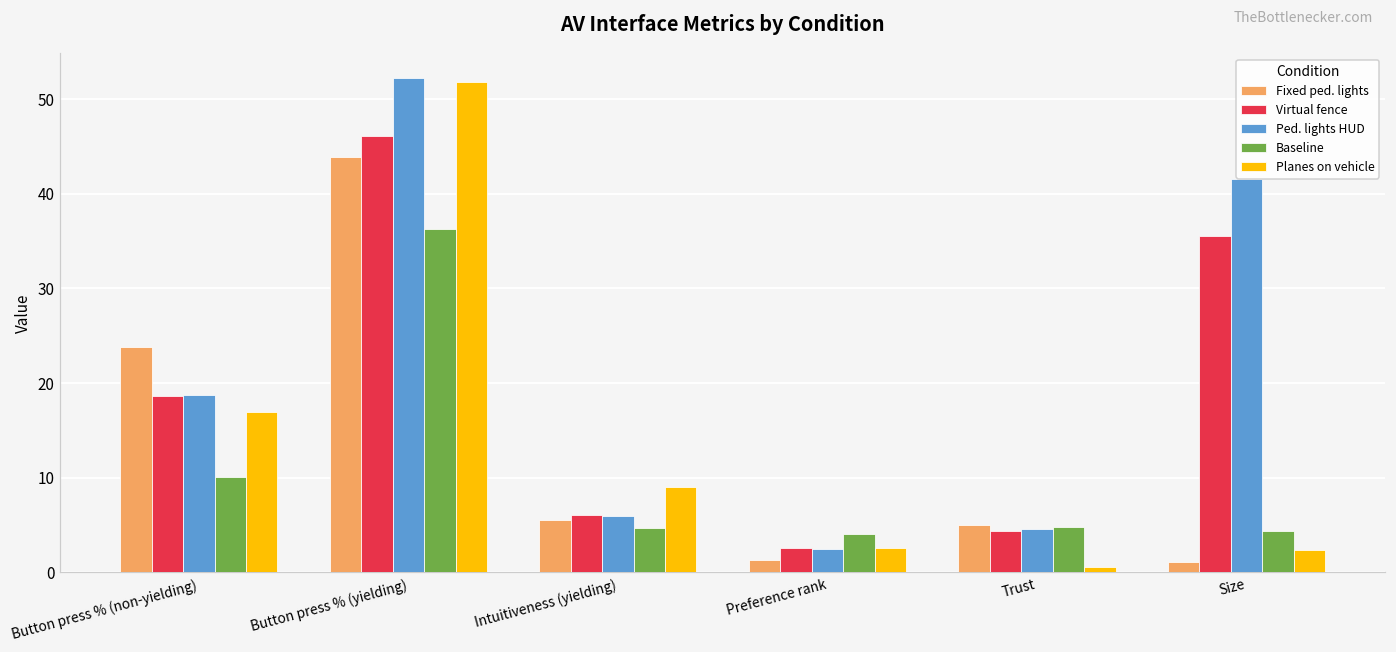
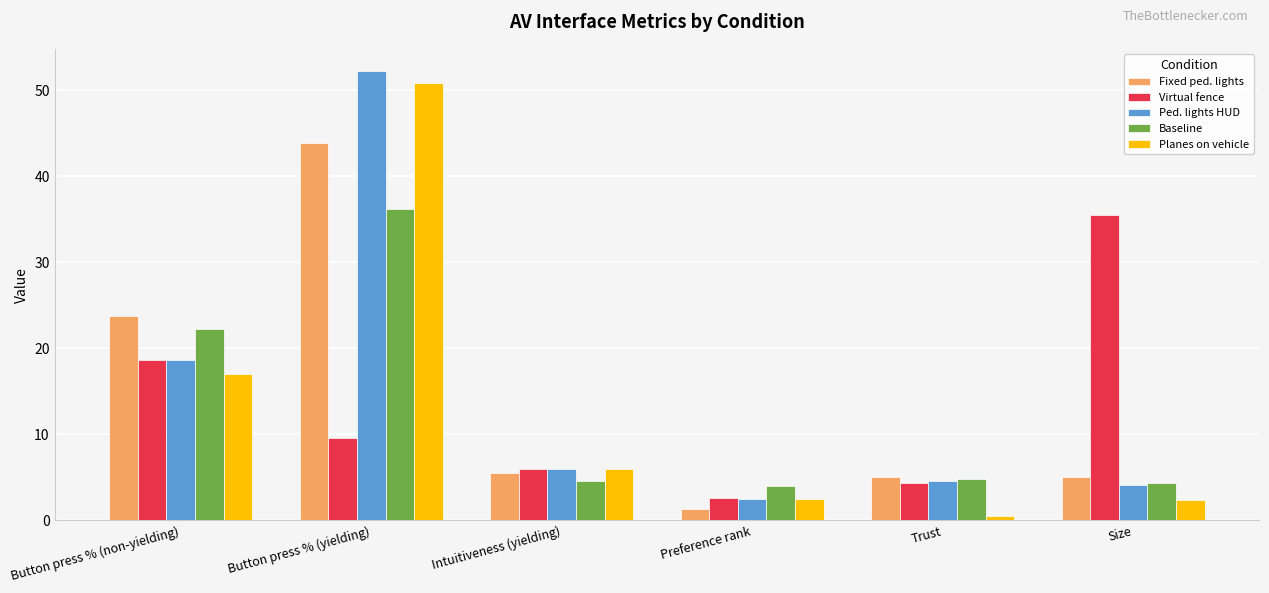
Baseline, Button press % (non-yielding): 10 -> 22
Virtual fence, Button press % (yielding): 46 -> 10
Planes on vehicle, Button press % (yielding): 52 -> 51
Planes on vehicle, Intuitiveness (yielding): 9 -> 6
Fixed ped. lights, Size: 1 -> 5
Ped. lights HUD, Size: 42 -> 4
